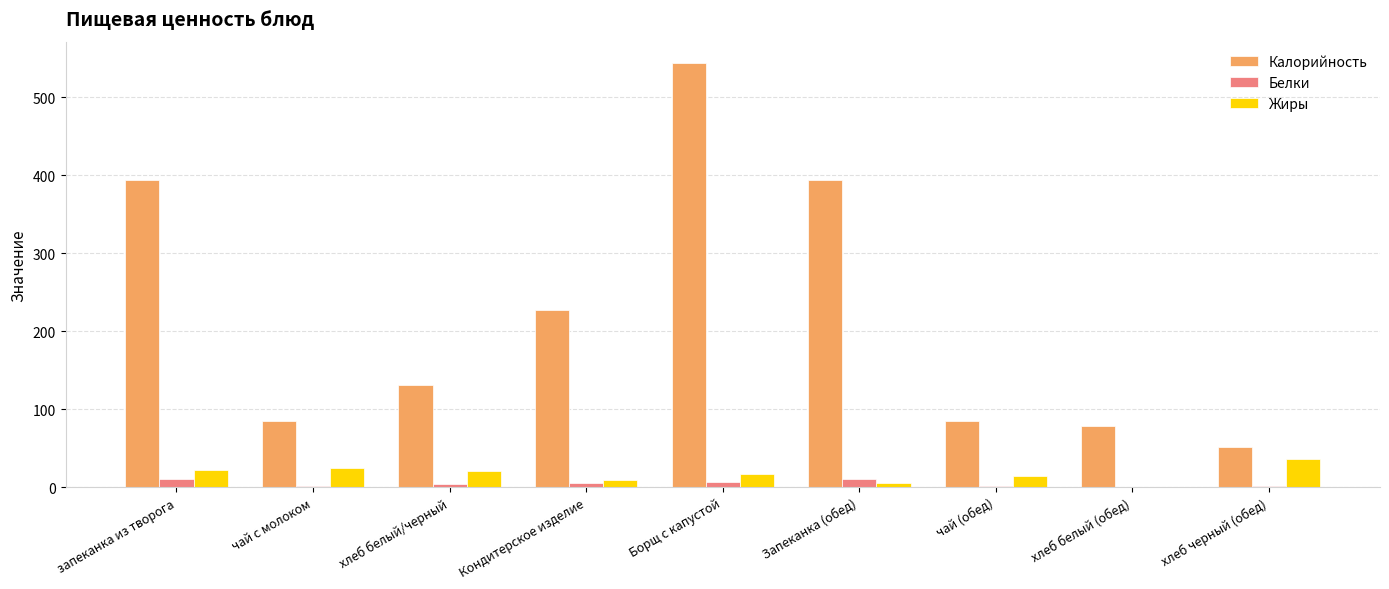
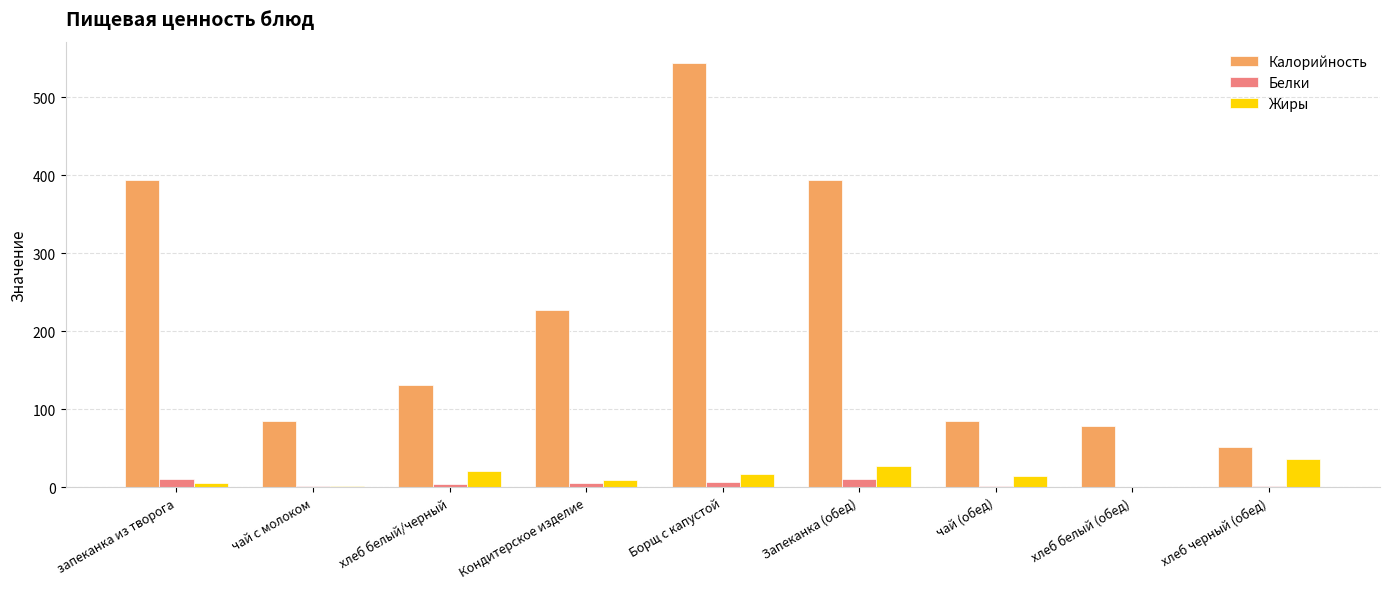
Жиры, запеканка из творога: 20 -> 10
Жиры, чай с молоком: 30 -> 0
Жиры, Запеканка (обед): 10 -> 30
